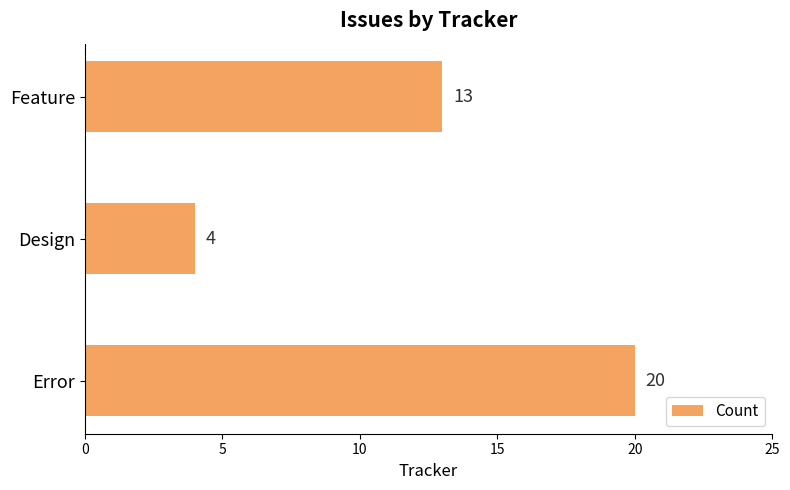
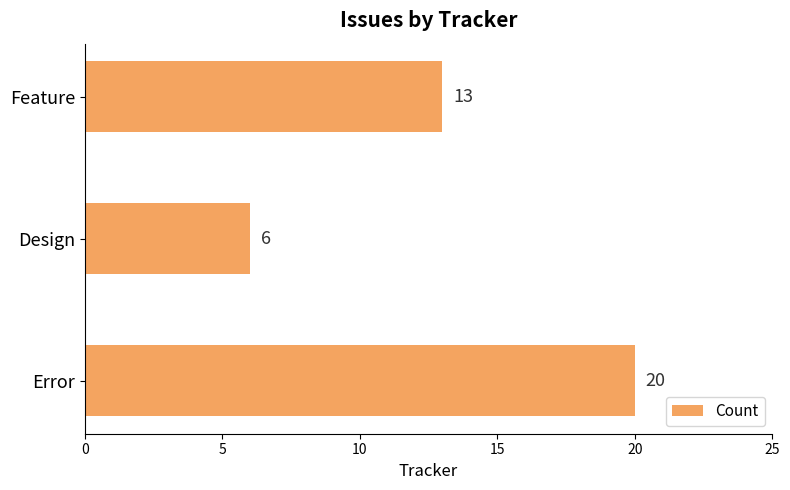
Design: 4 -> 6
